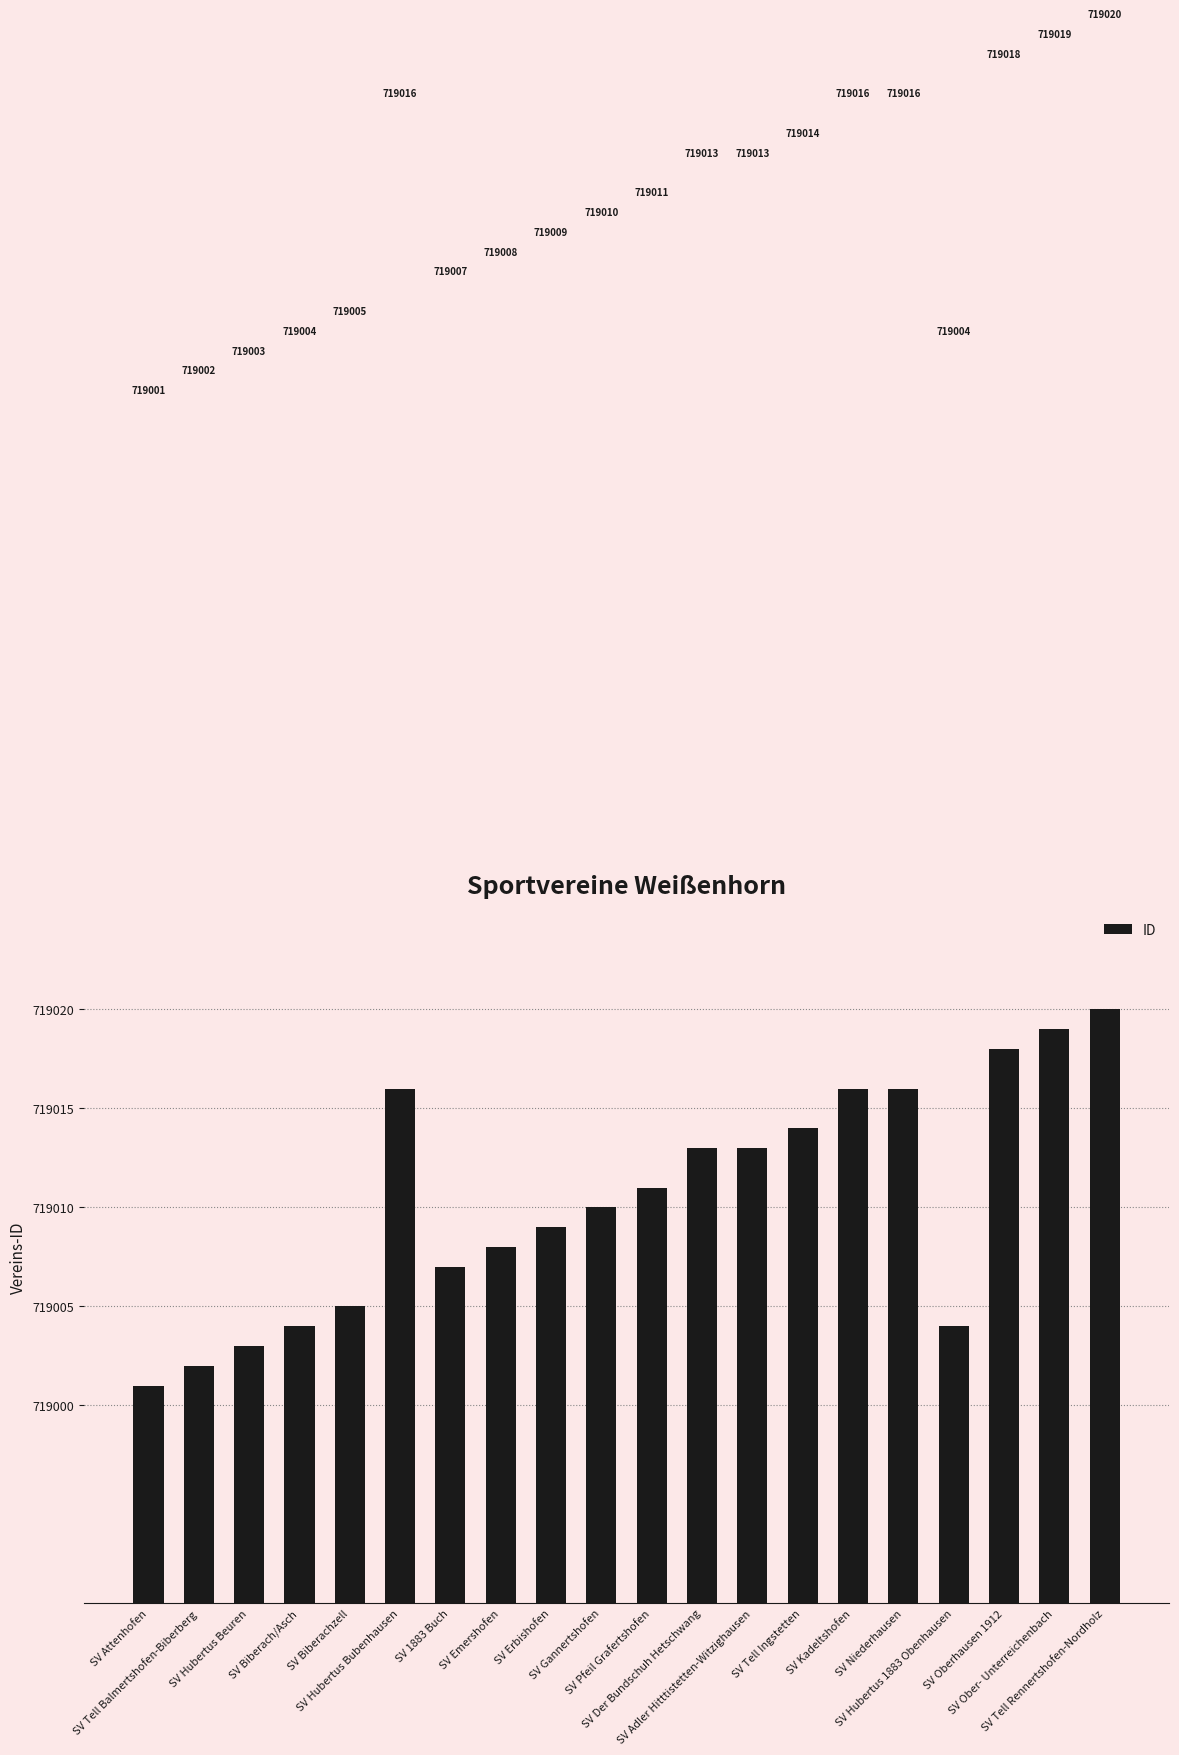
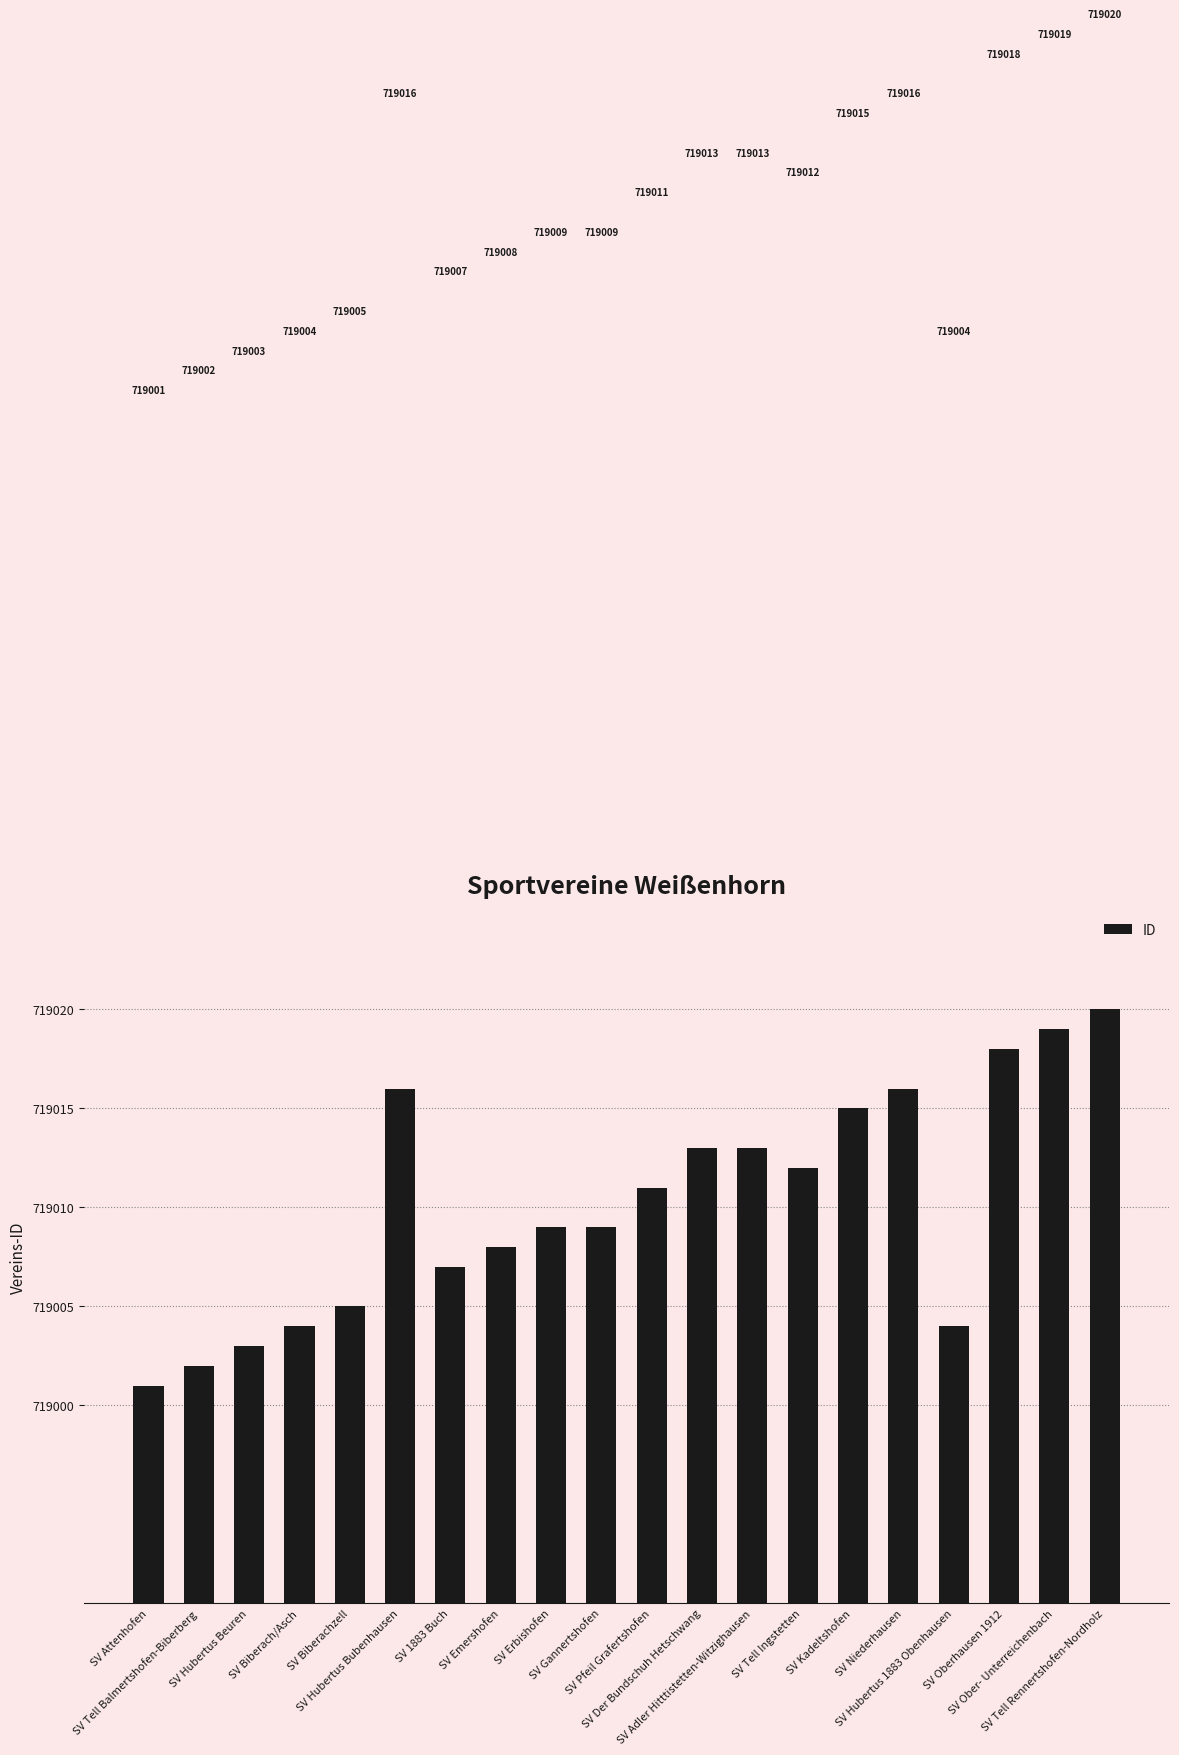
SV Gannertshofen: 719010 -> 719009
SV Tell Ingstetten: 719014 -> 719012
SV Kadeltshofen: 719016 -> 719015
